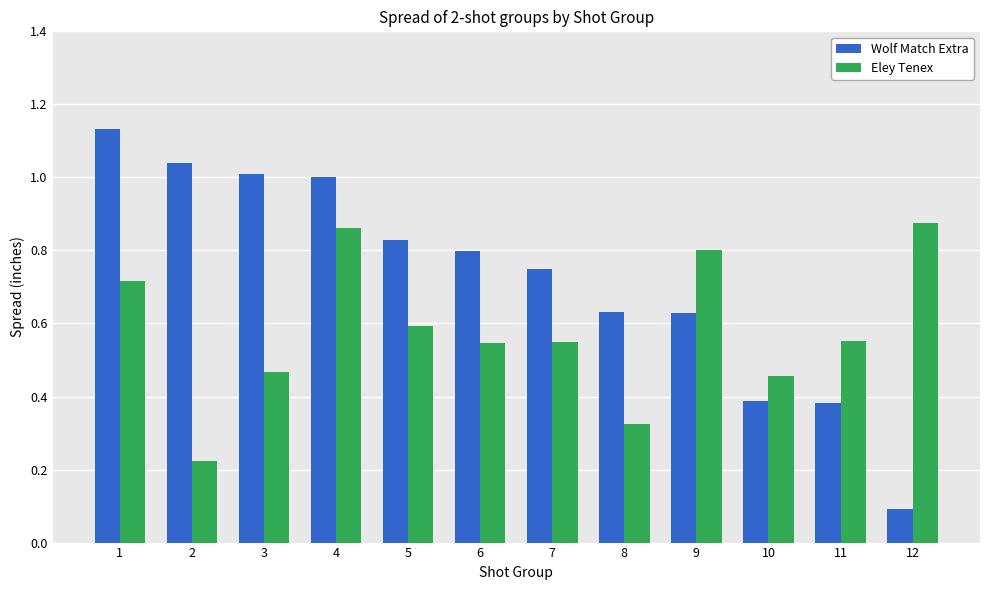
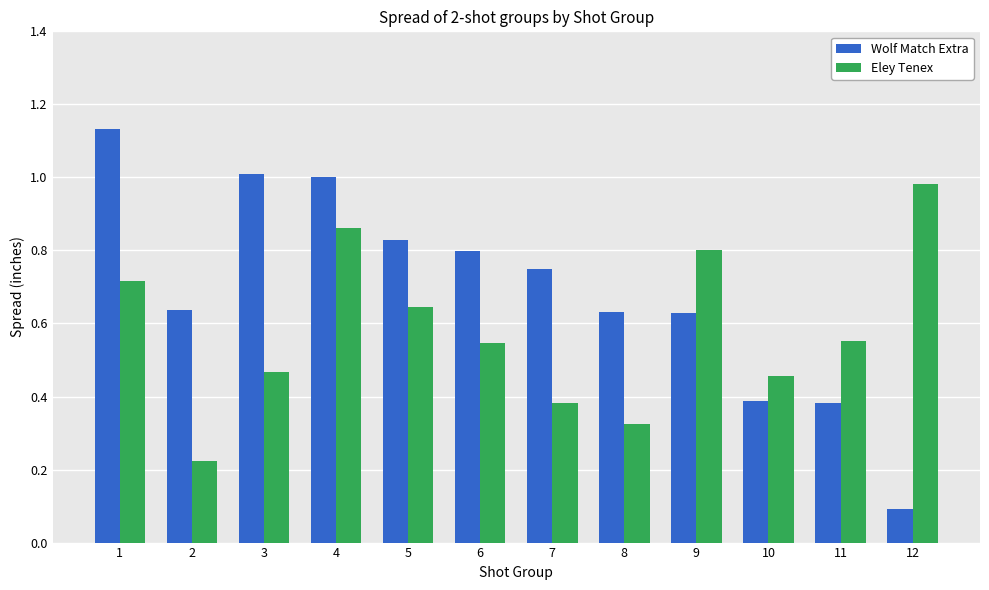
Wolf Match Extra, 2: 1.04 -> 0.64
Eley Tenex, 5: 0.59 -> 0.65
Eley Tenex, 7: 0.55 -> 0.38
Eley Tenex, 12: 0.87 -> 0.98
